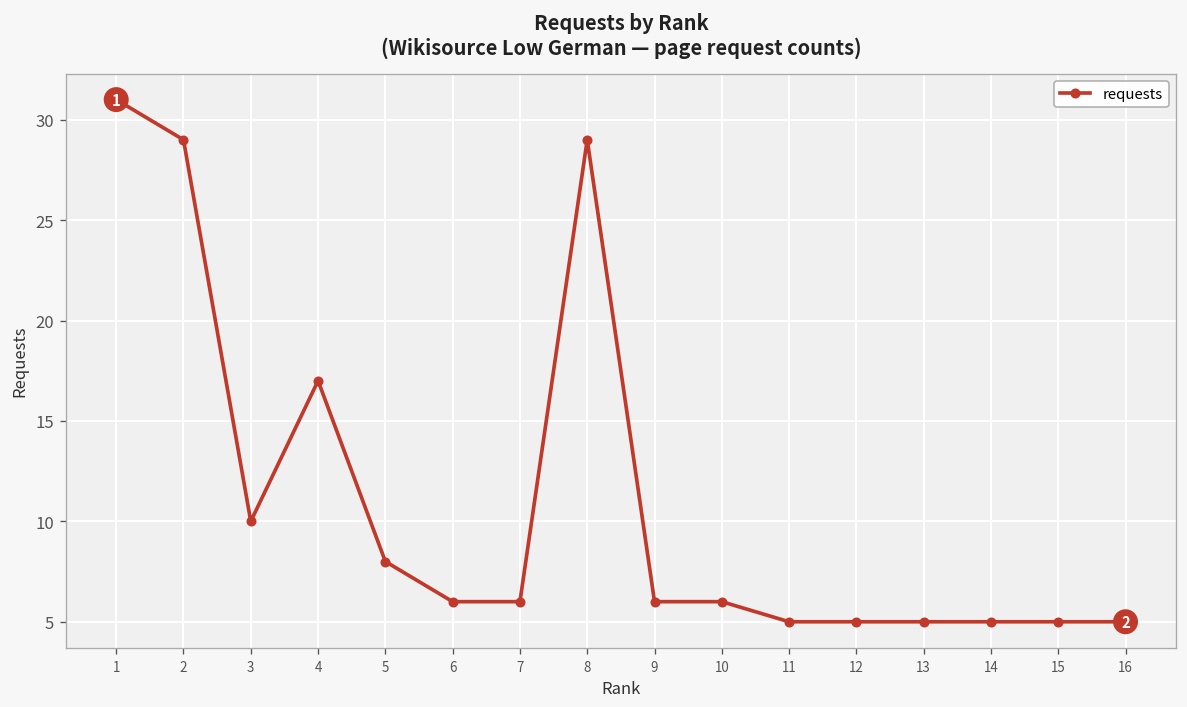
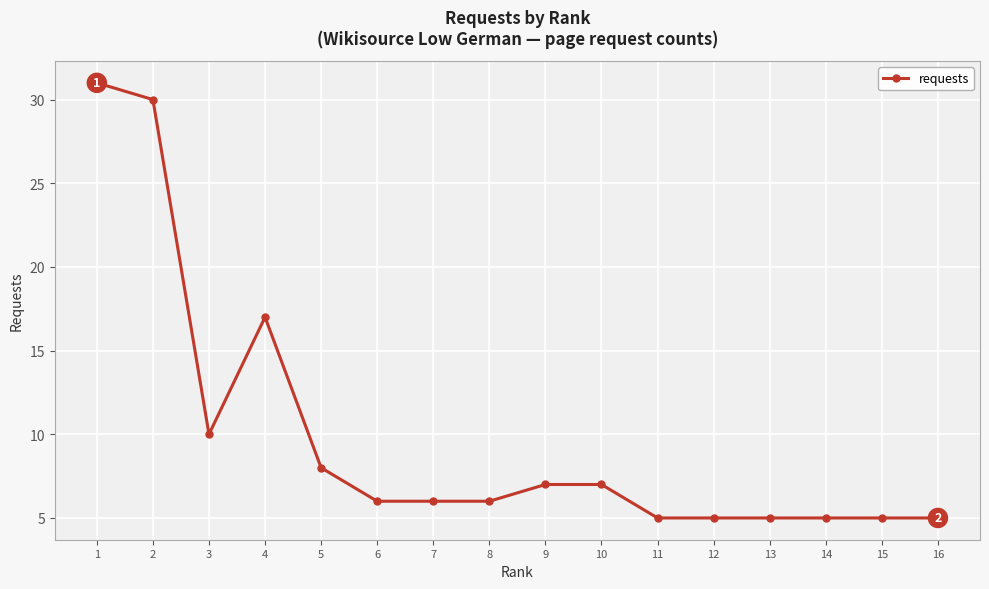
2: 29 -> 30
8: 29 -> 6
9: 6 -> 7
10: 6 -> 7
